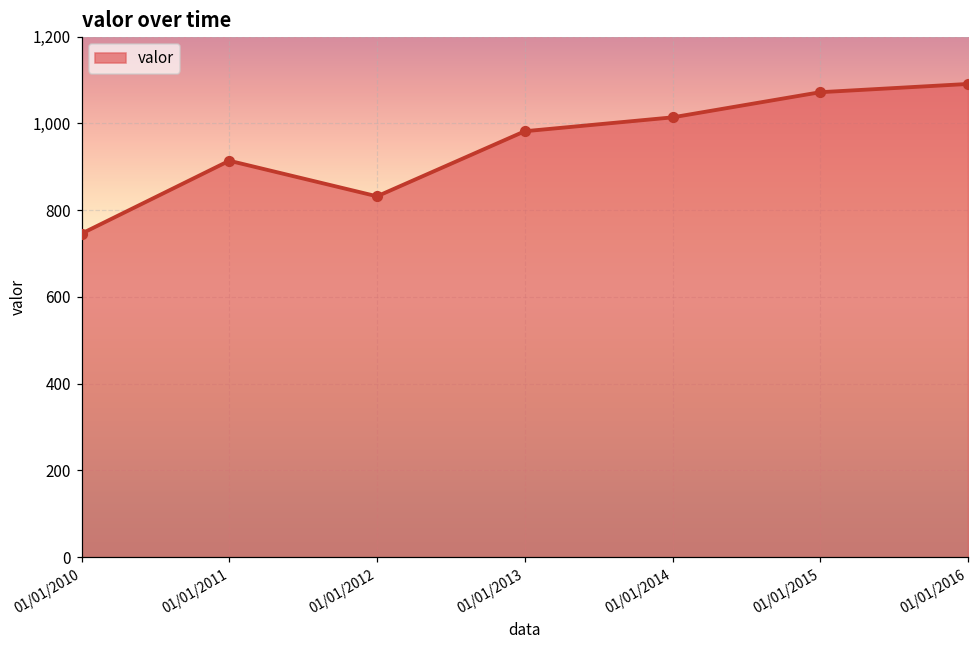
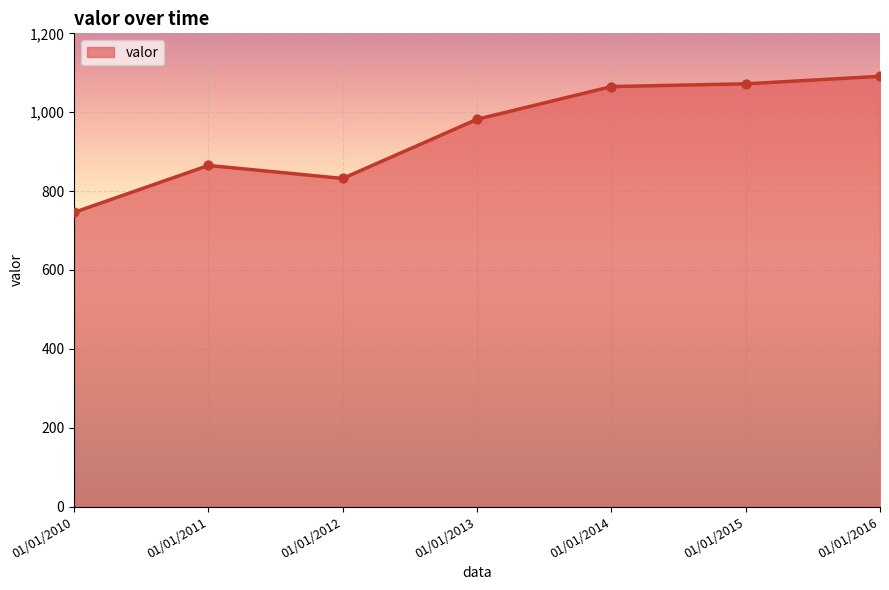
01/01/2011: 910 -> 870
01/01/2014: 1,010 -> 1,070
